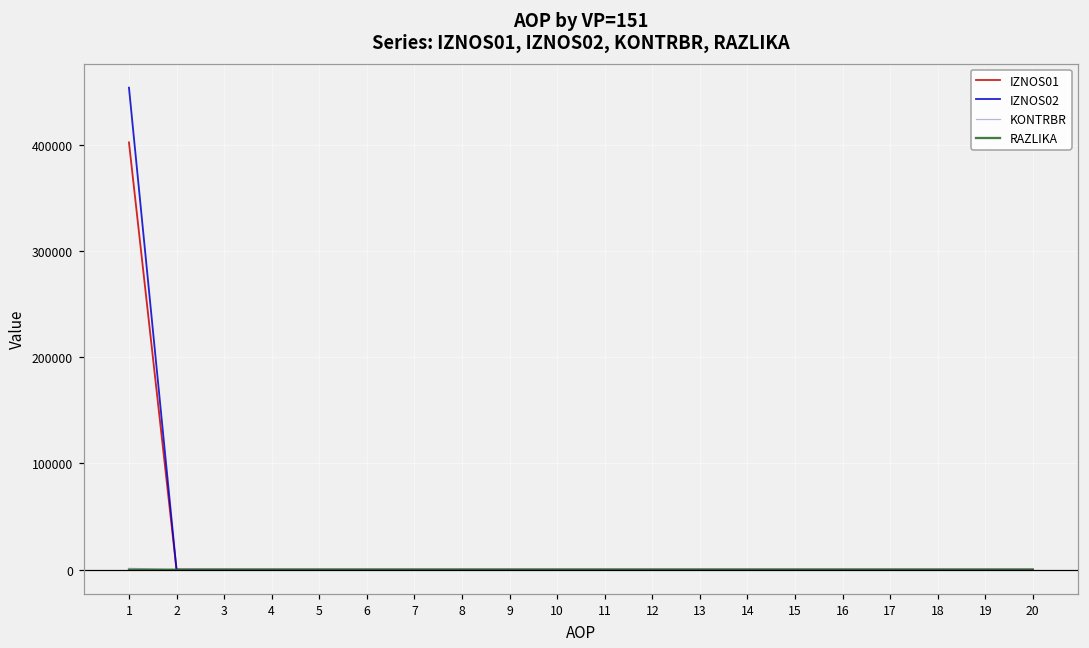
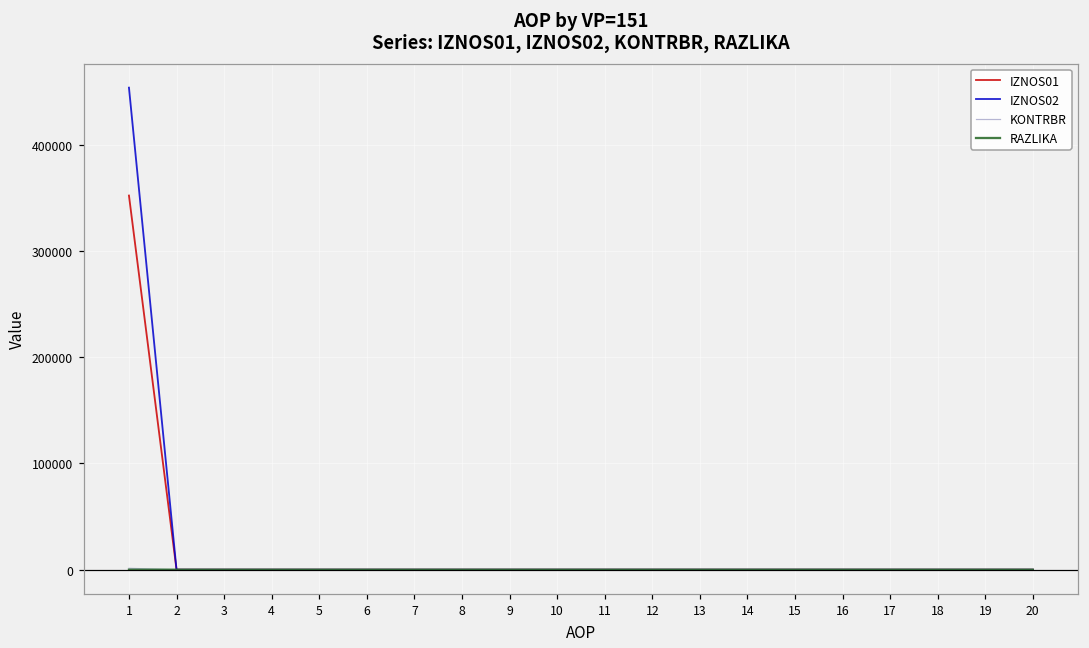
IZNOS01, 1: 400000 -> 350000
